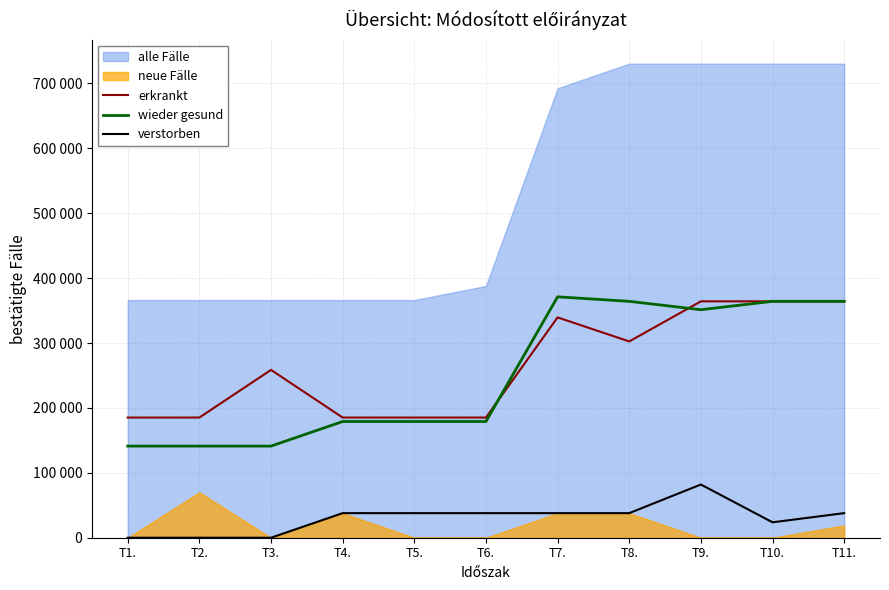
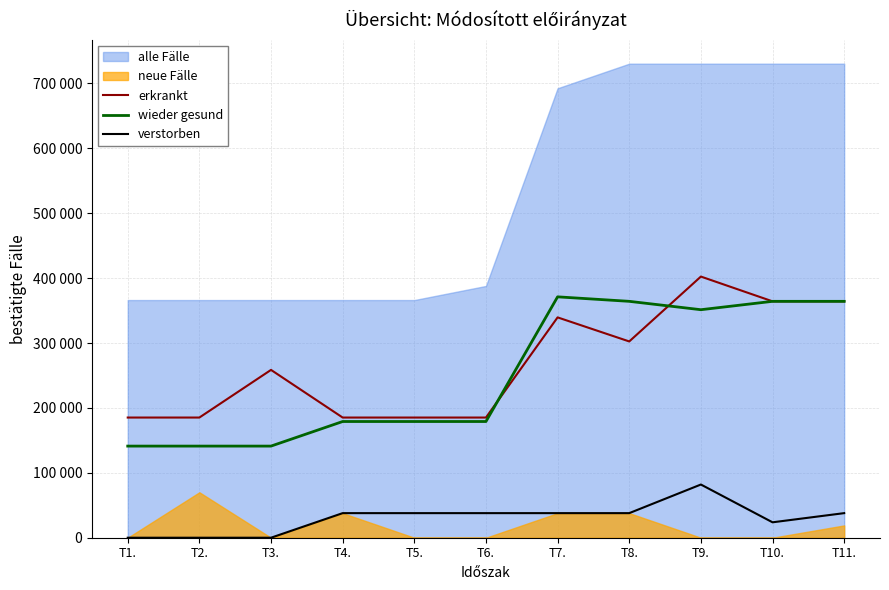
erkrankt, T9.: 360000 -> 400000
